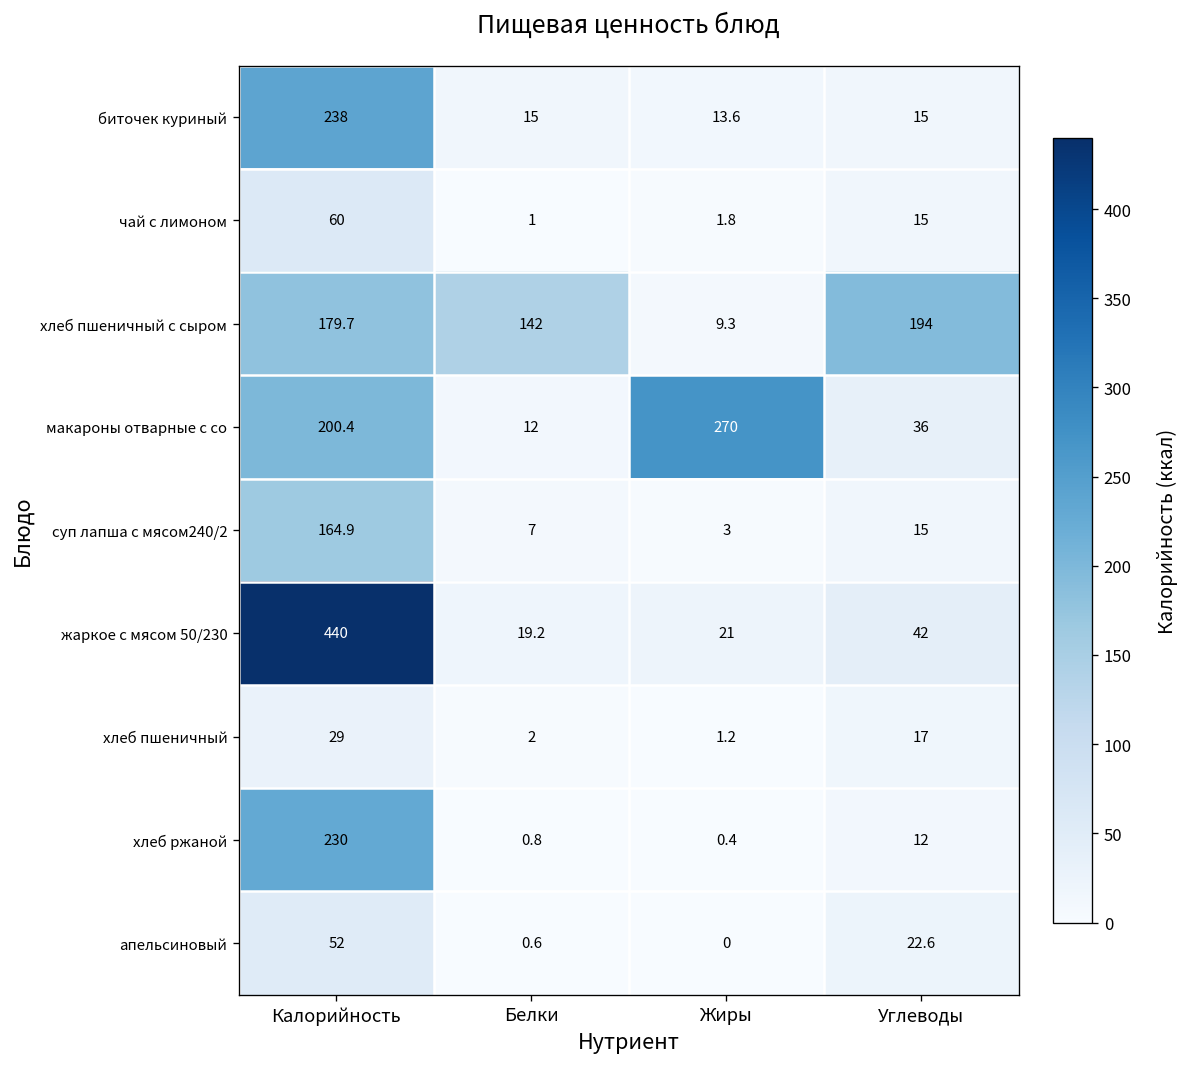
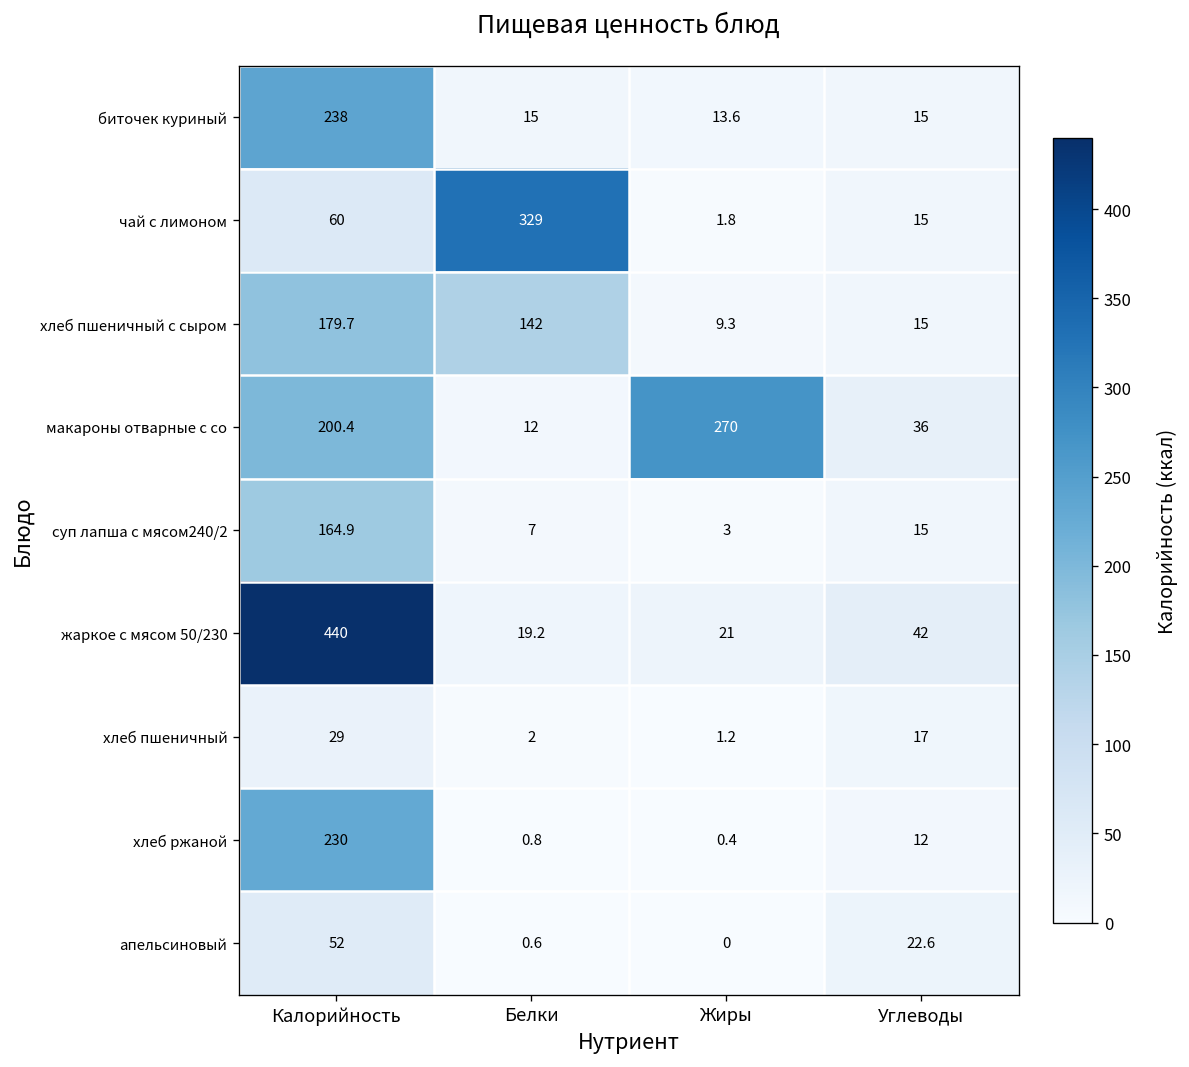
чай с лимоном, Белки: 1 -> 329
хлеб пшеничный с сыром, Углеводы: 194 -> 15
